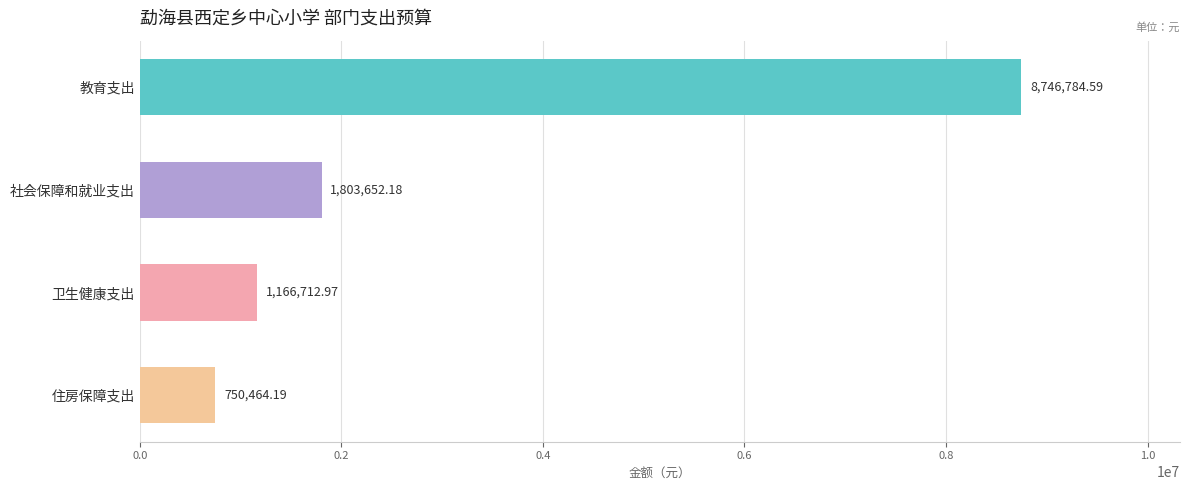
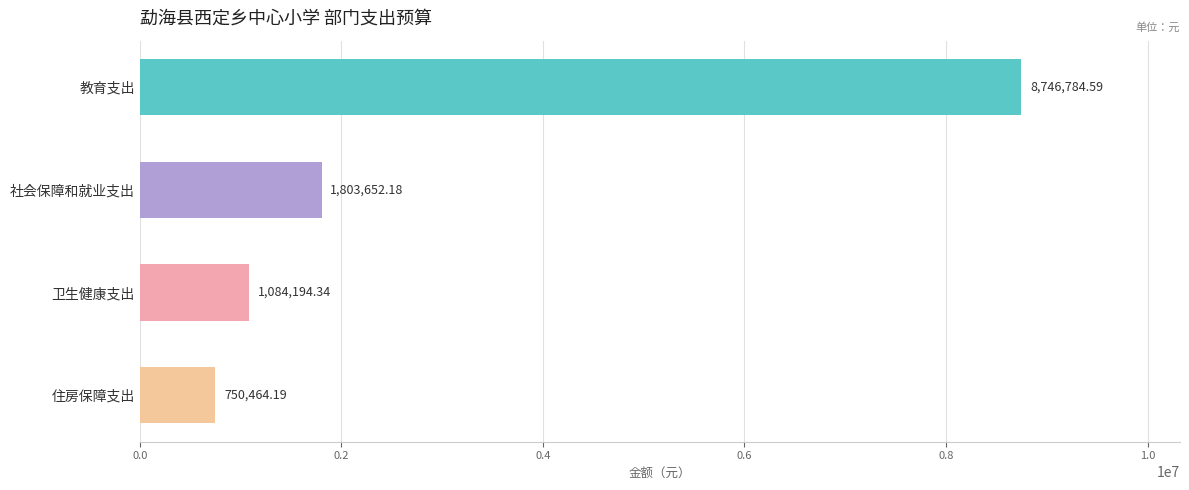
卫生健康支出: 1,166,712.97 -> 1,084,194.34
